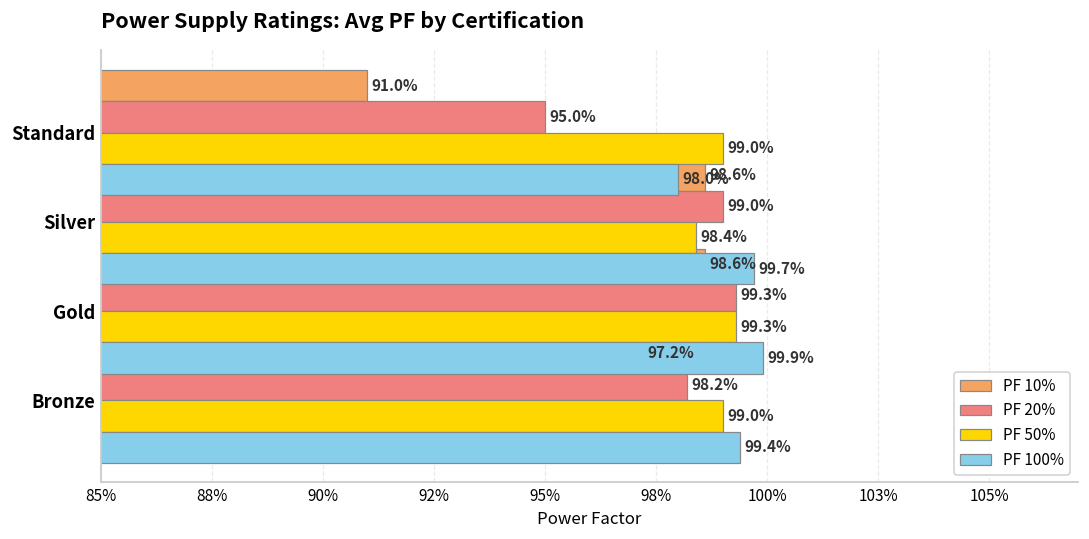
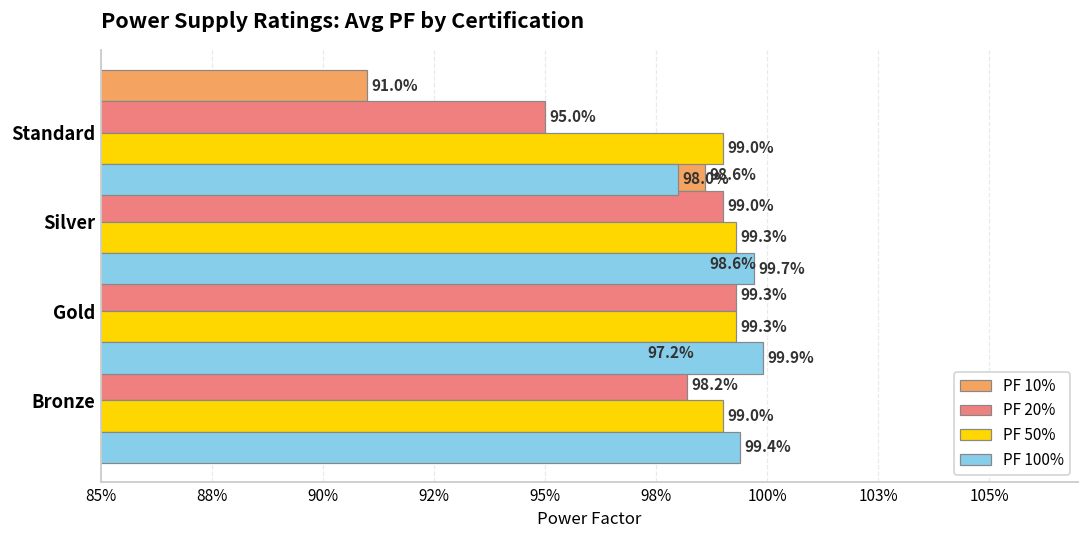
PF 50%, Silver: 98.4% -> 99.3%
